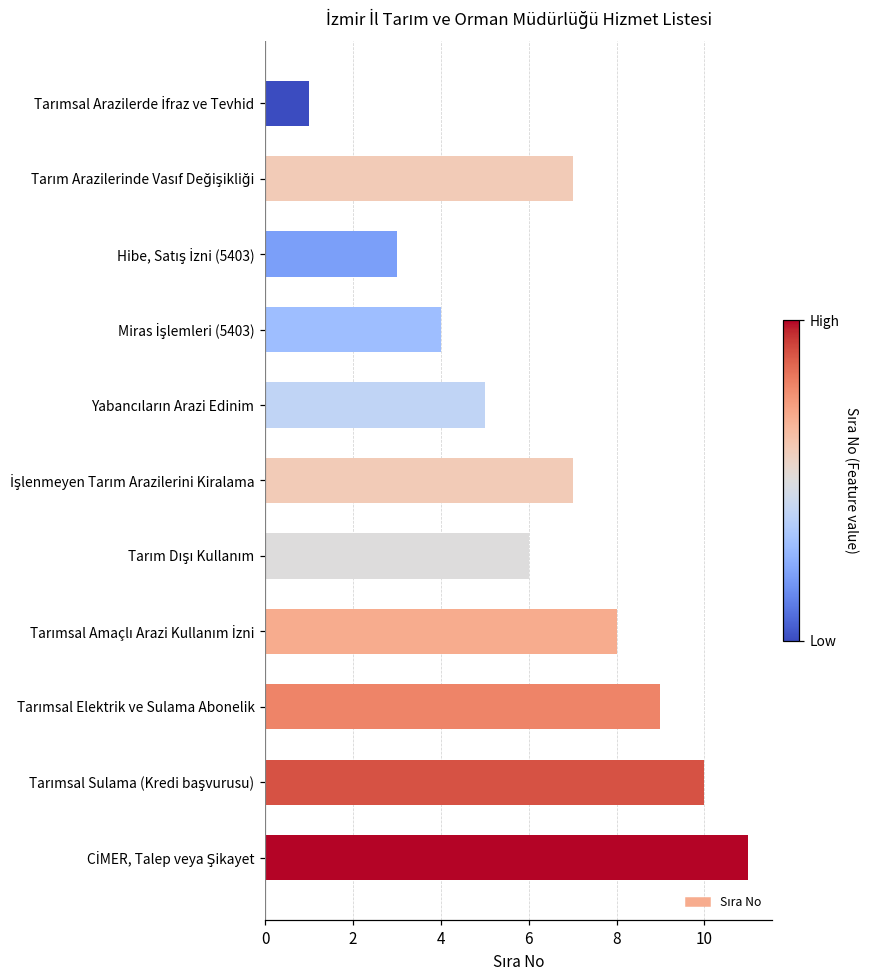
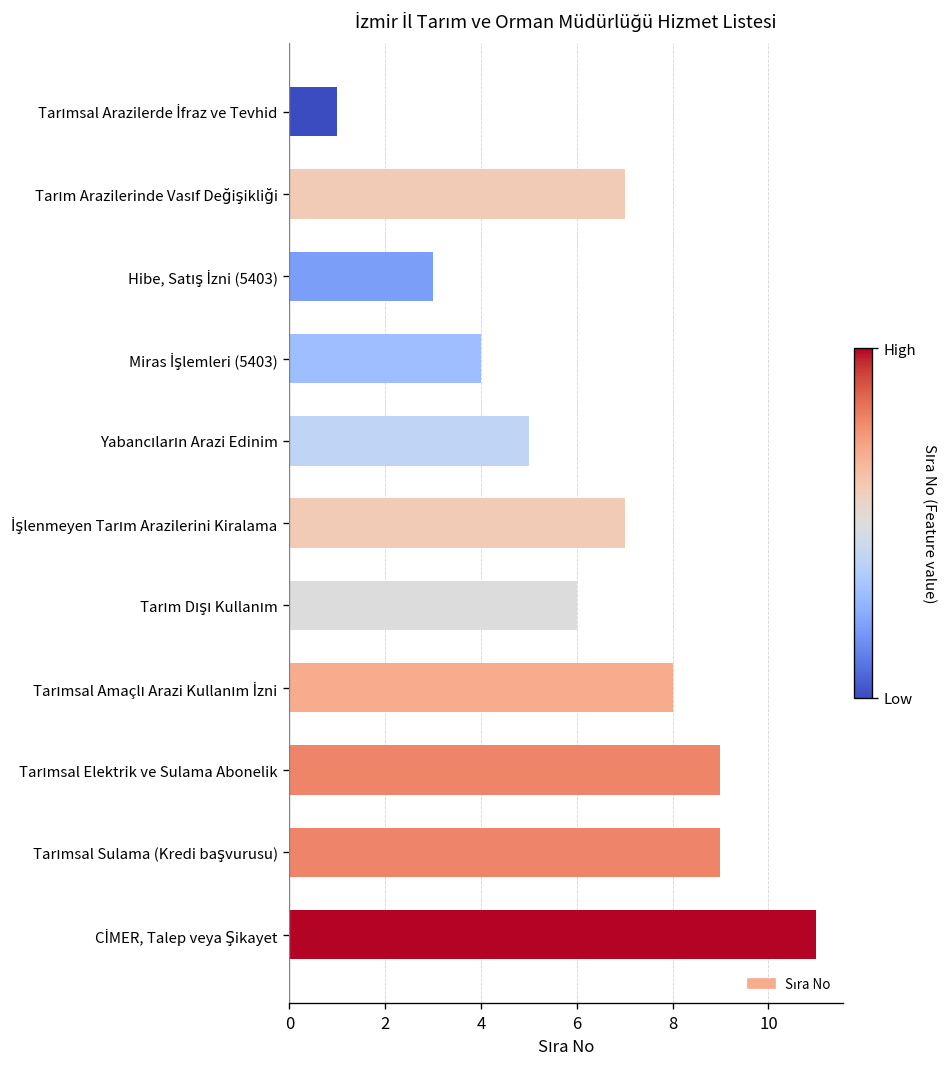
Tarımsal Sulama (Kredi başvurusu): 10 -> 9
